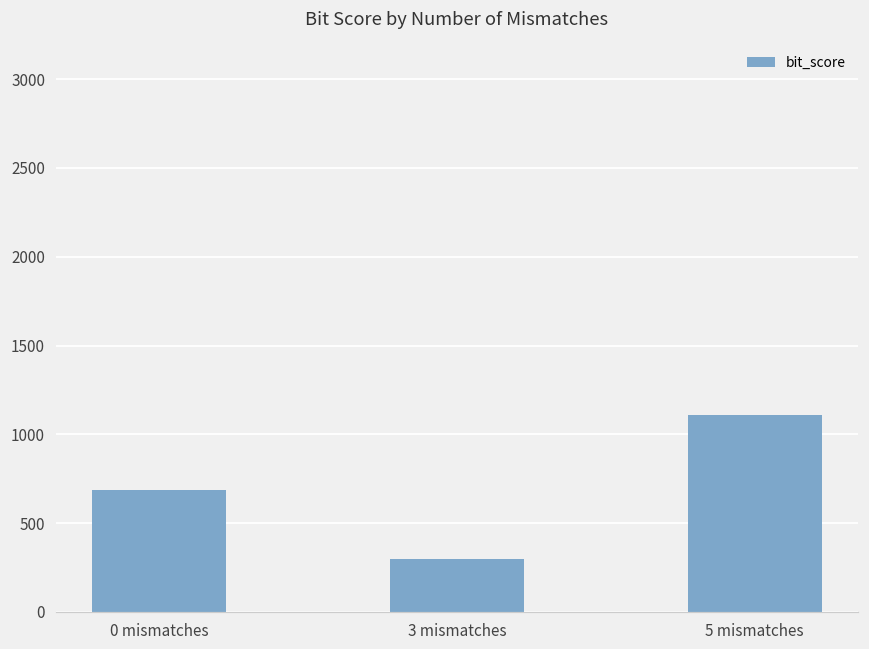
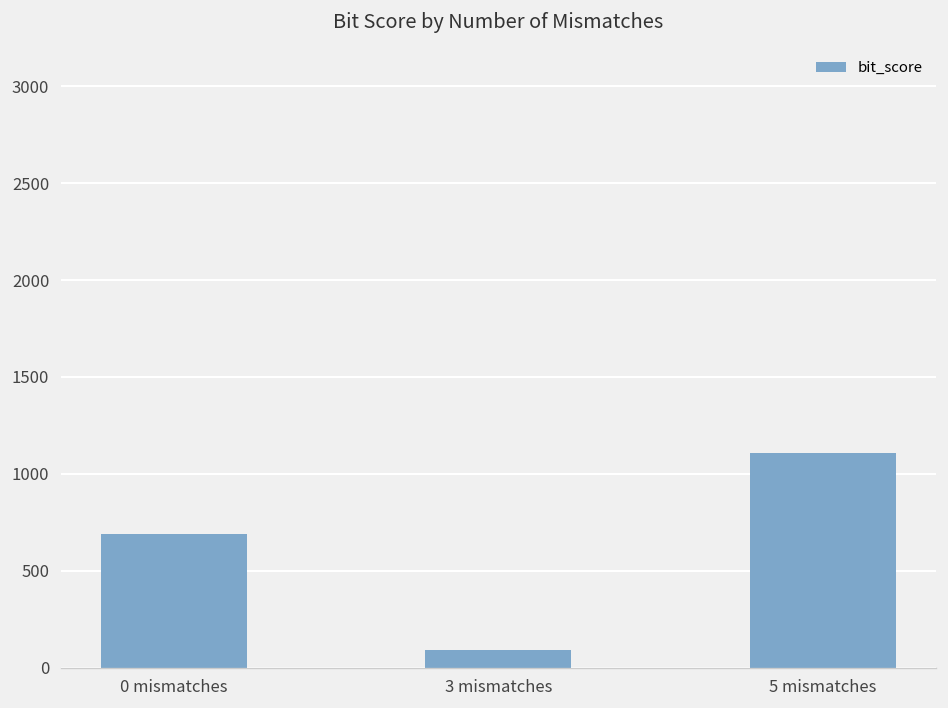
3 mismatches: 300 -> 90
